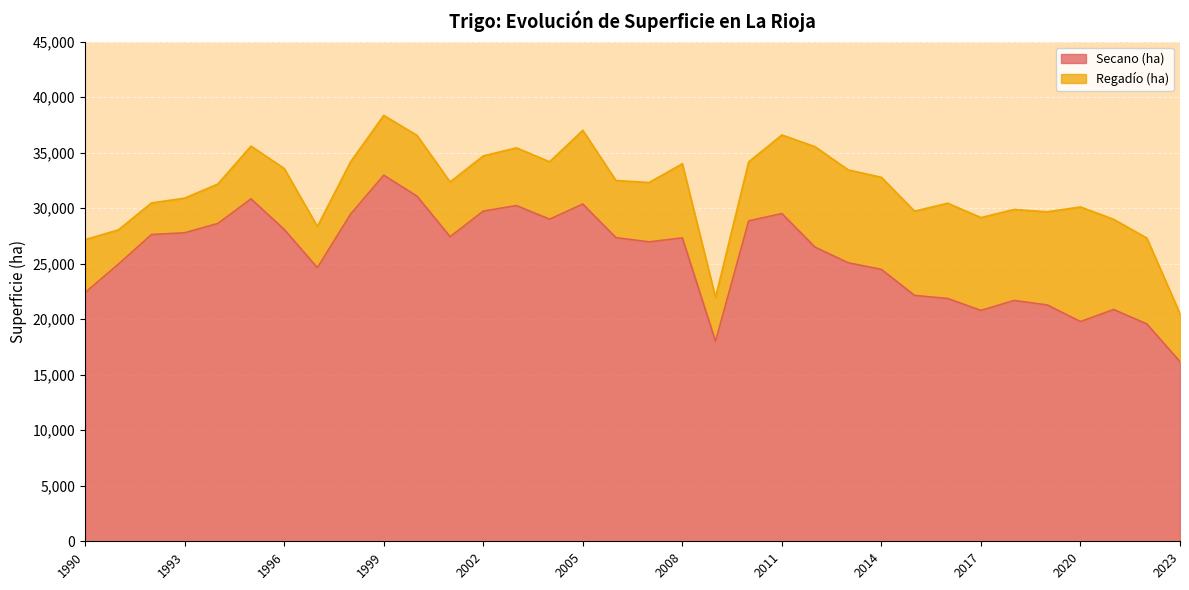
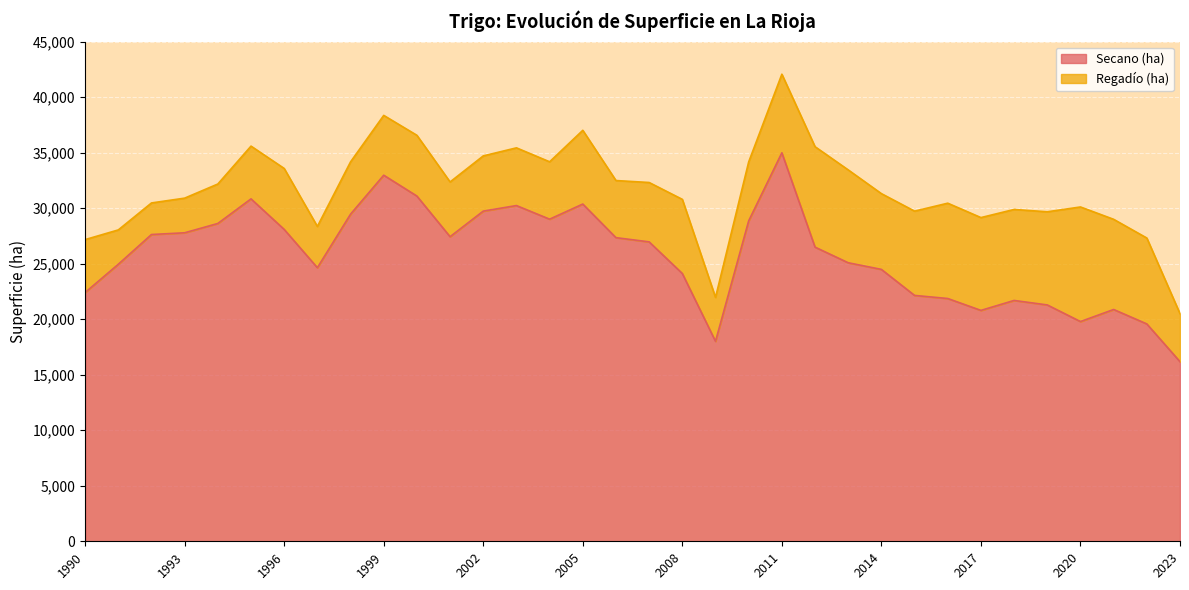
Secano (ha), 2008: 27,300 -> 24,100
Secano (ha), 2011: 29,500 -> 35,000
Regadío (ha), 2014: 8,300 -> 6,800
